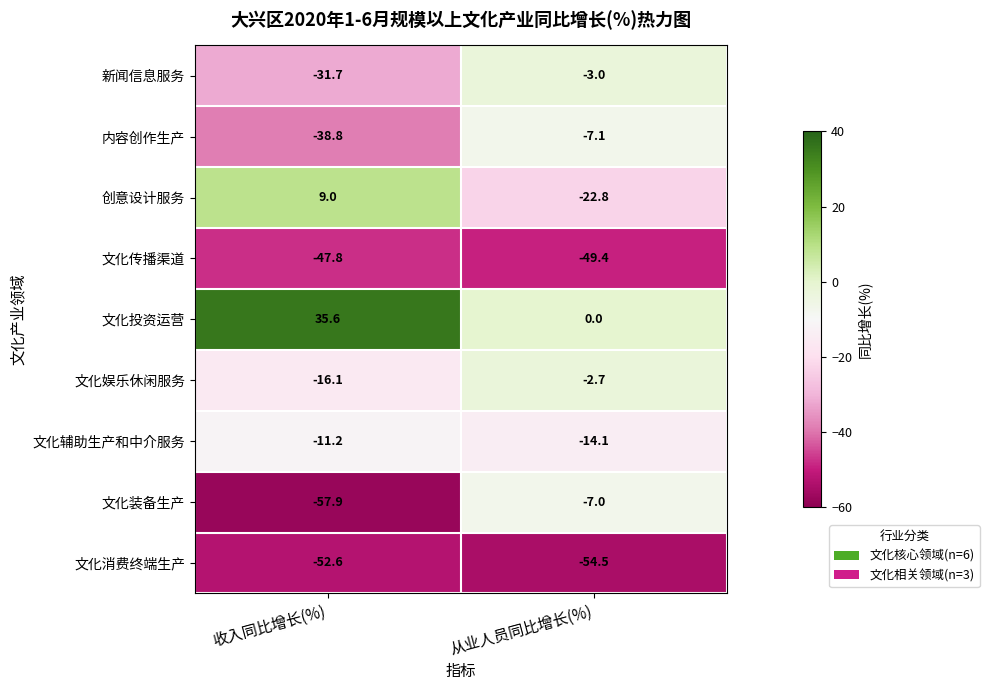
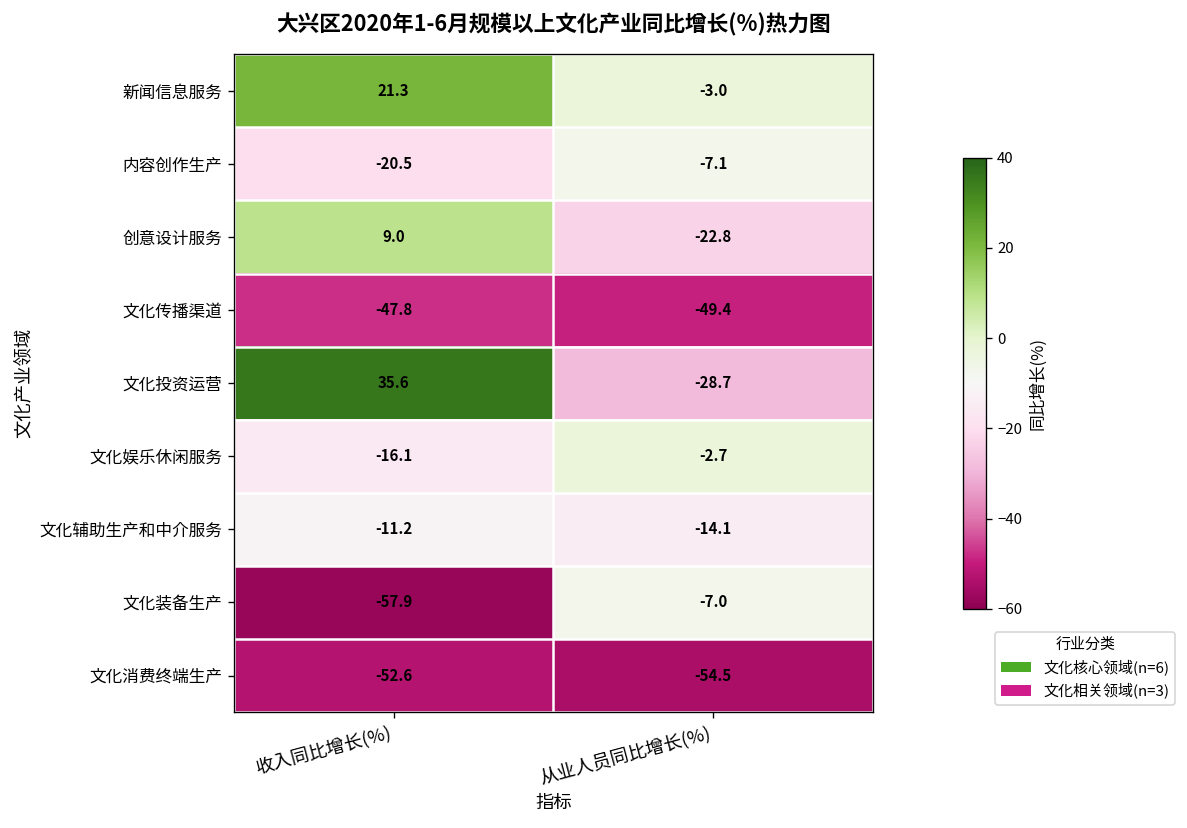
新闻信息服务, 收入同比增长(%): -31.7 -> 21.3
内容创作生产, 收入同比增长(%): -38.8 -> -20.5
文化投资运营, 从业人员同比增长(%): 0.0 -> -28.7
